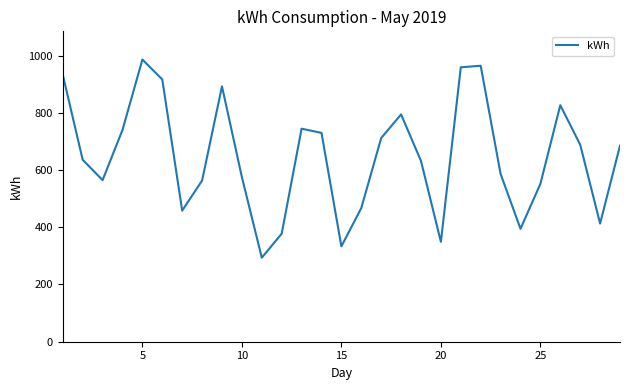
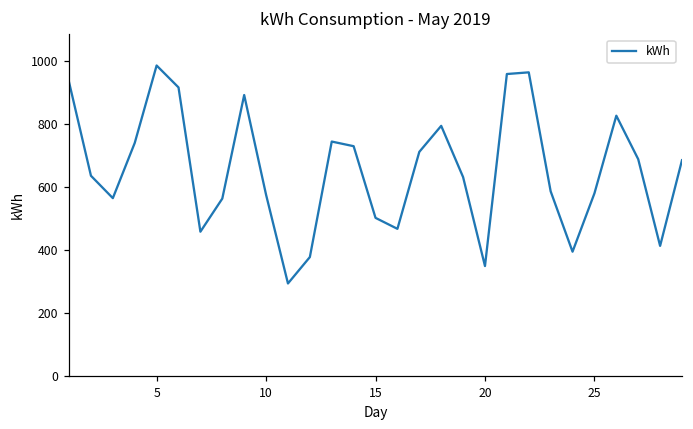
15: 330 -> 500
25: 550 -> 580
